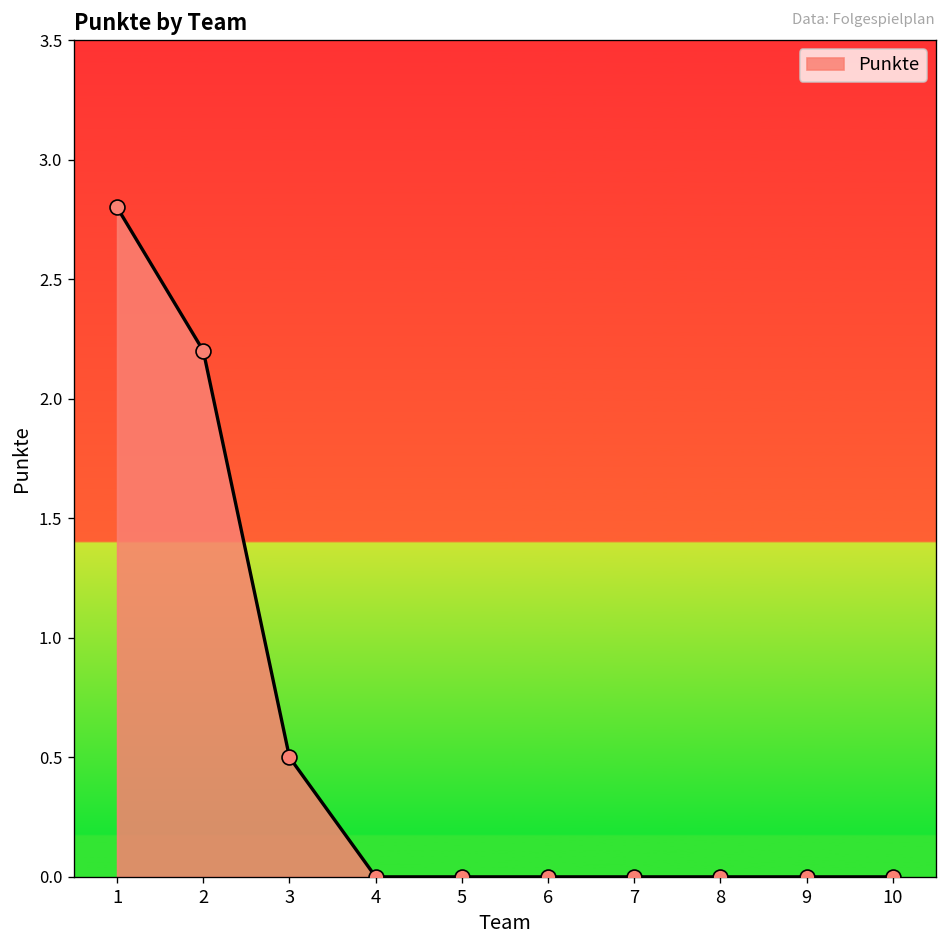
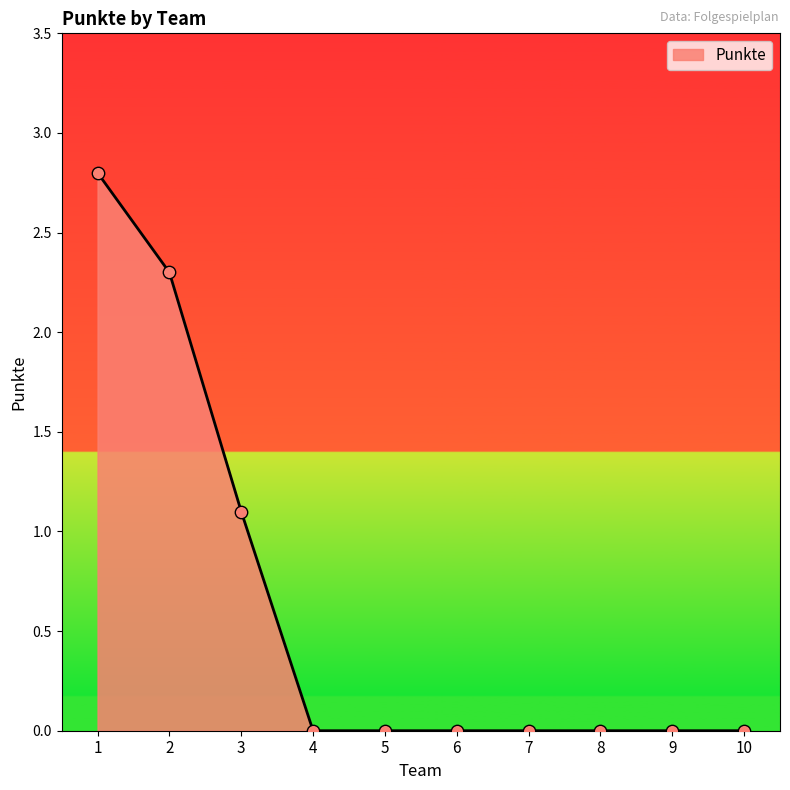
2: 2.2 -> 2.3
3: 0.5 -> 1.1
